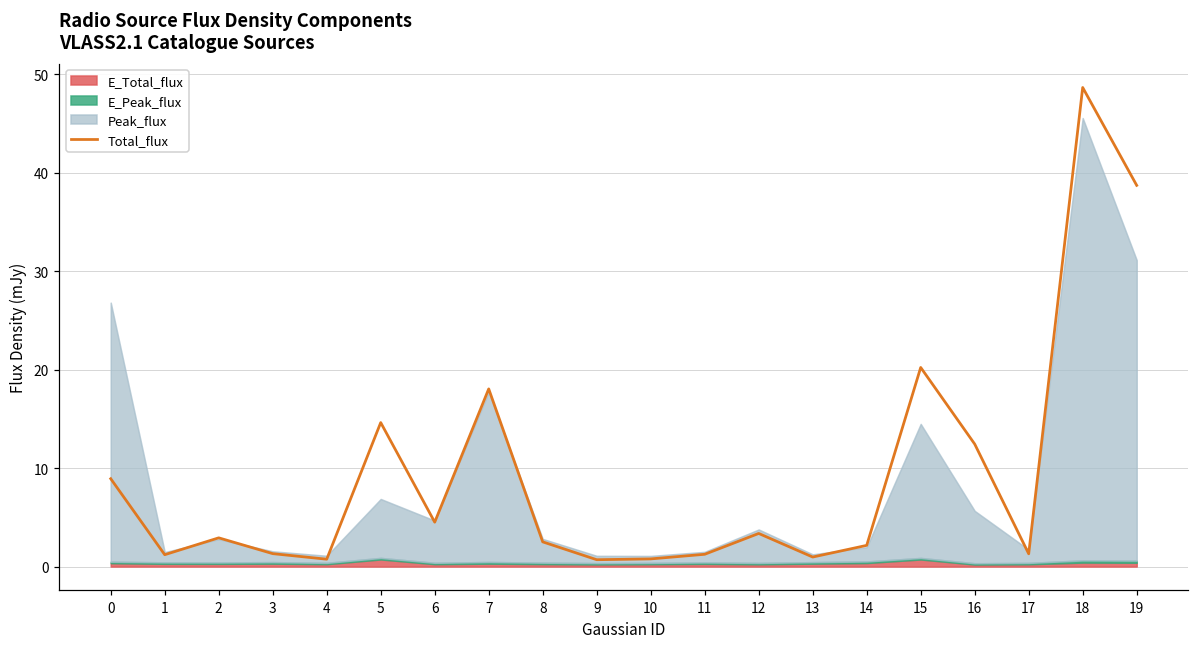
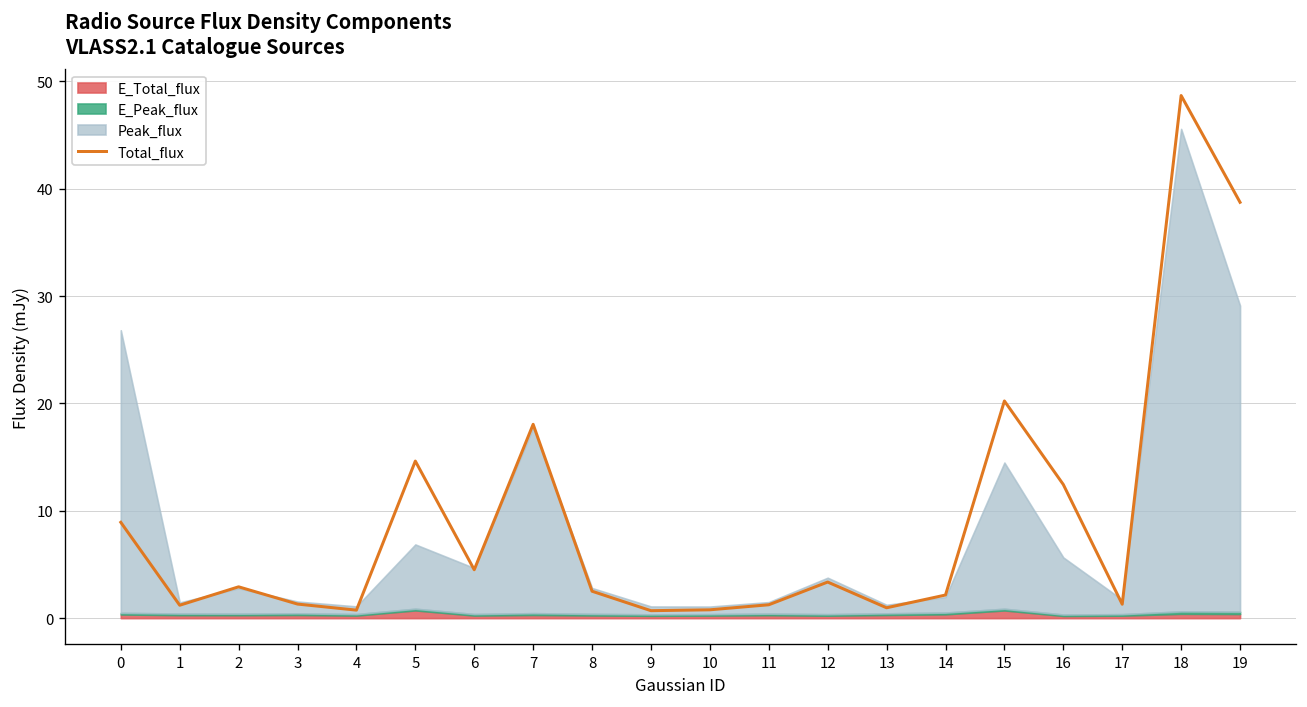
Peak_flux, 19: 31 -> 29
